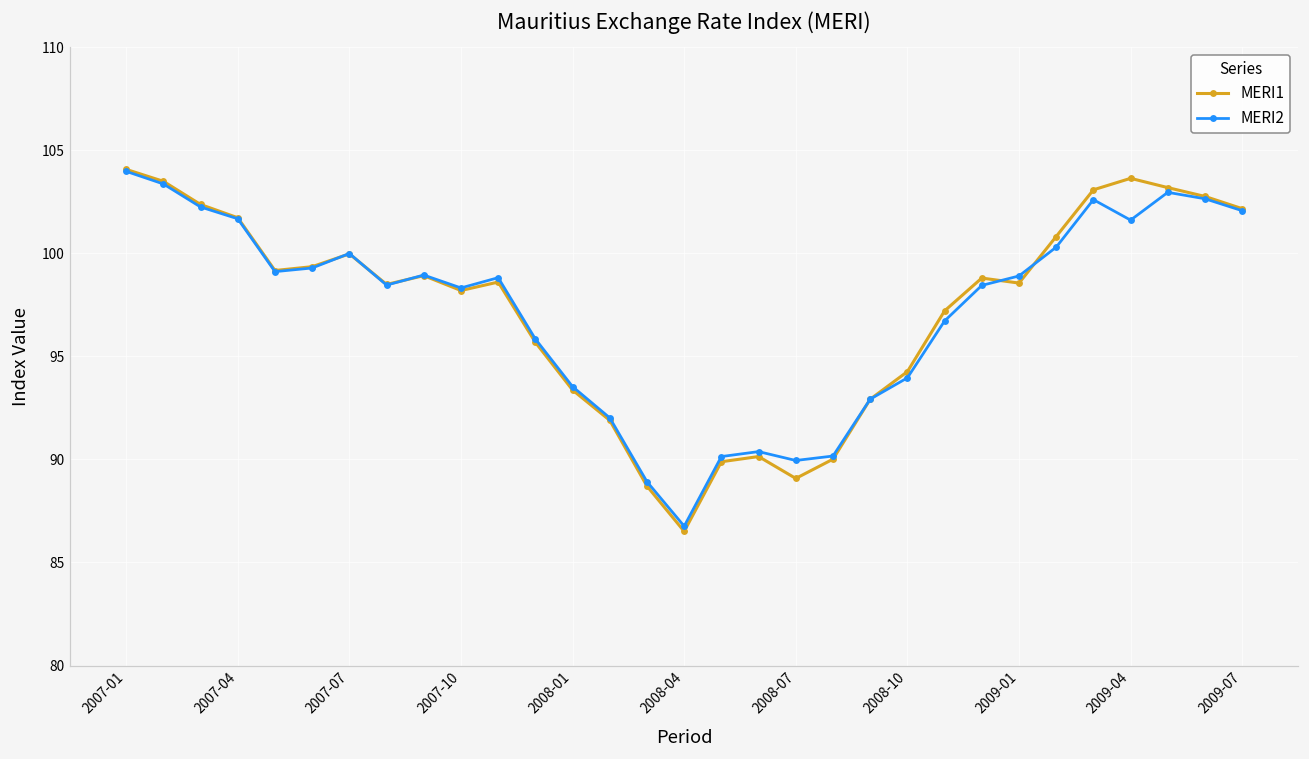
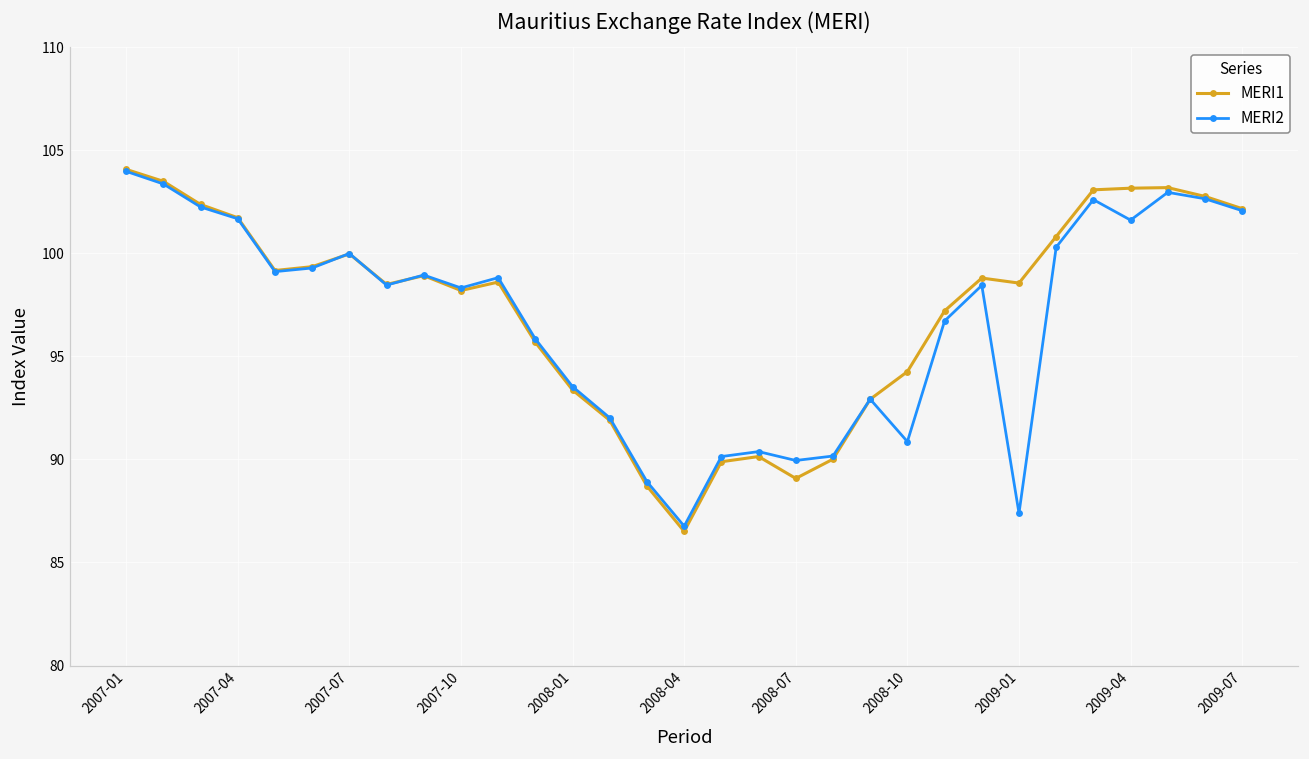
MERI2, 2008-10: 94.0 -> 90.9
MERI2, 2009-01: 98.9 -> 87.4
MERI1, 2009-04: 103.6 -> 103.2
